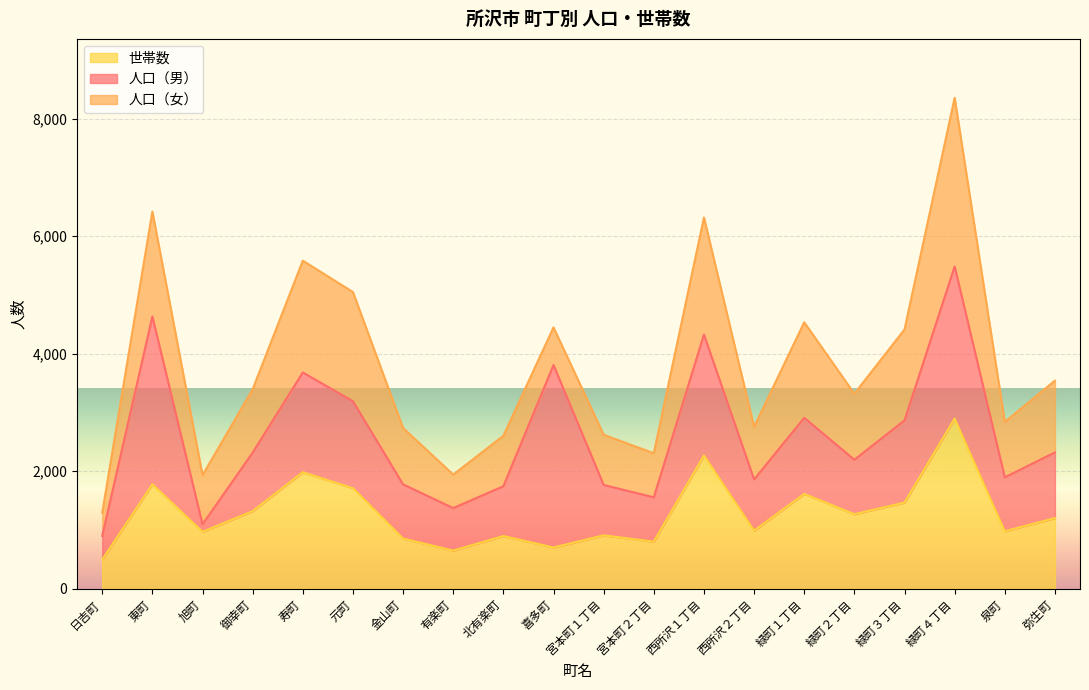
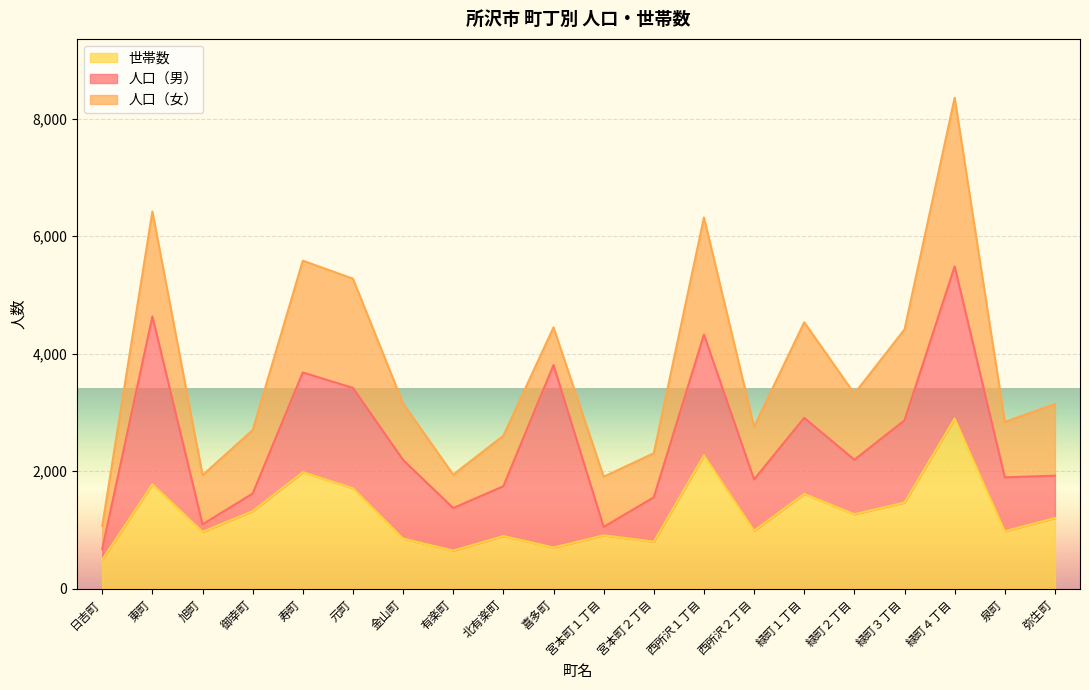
人口（男）, 日吉町: 400 -> 200
人口（男）, 御幸町: 1,000 -> 300
人口（男）, 元町: 1,500 -> 1,700
人口（男）, 金山町: 900 -> 1,300
人口（男）, 宮本町１丁目: 900 -> 100
人口（男）, 弥生町: 1,100 -> 700
